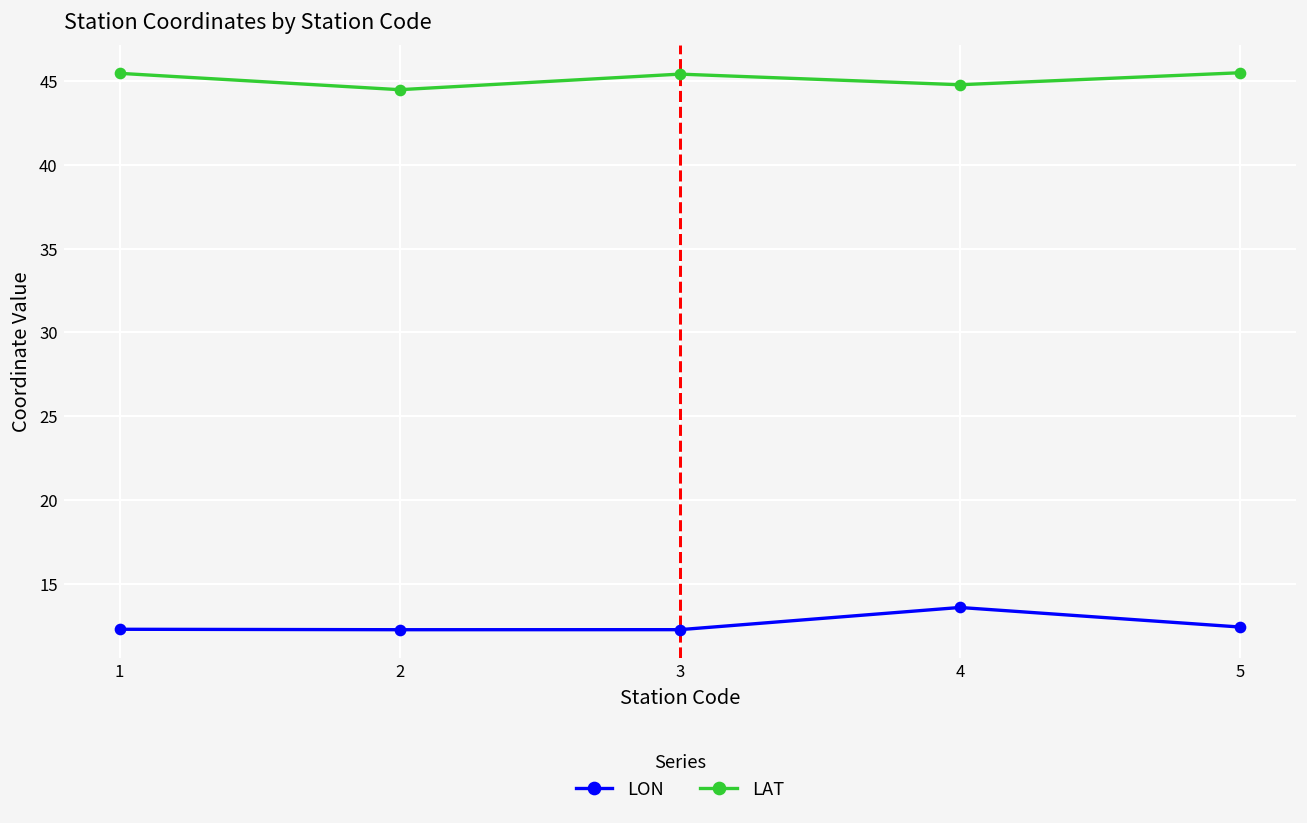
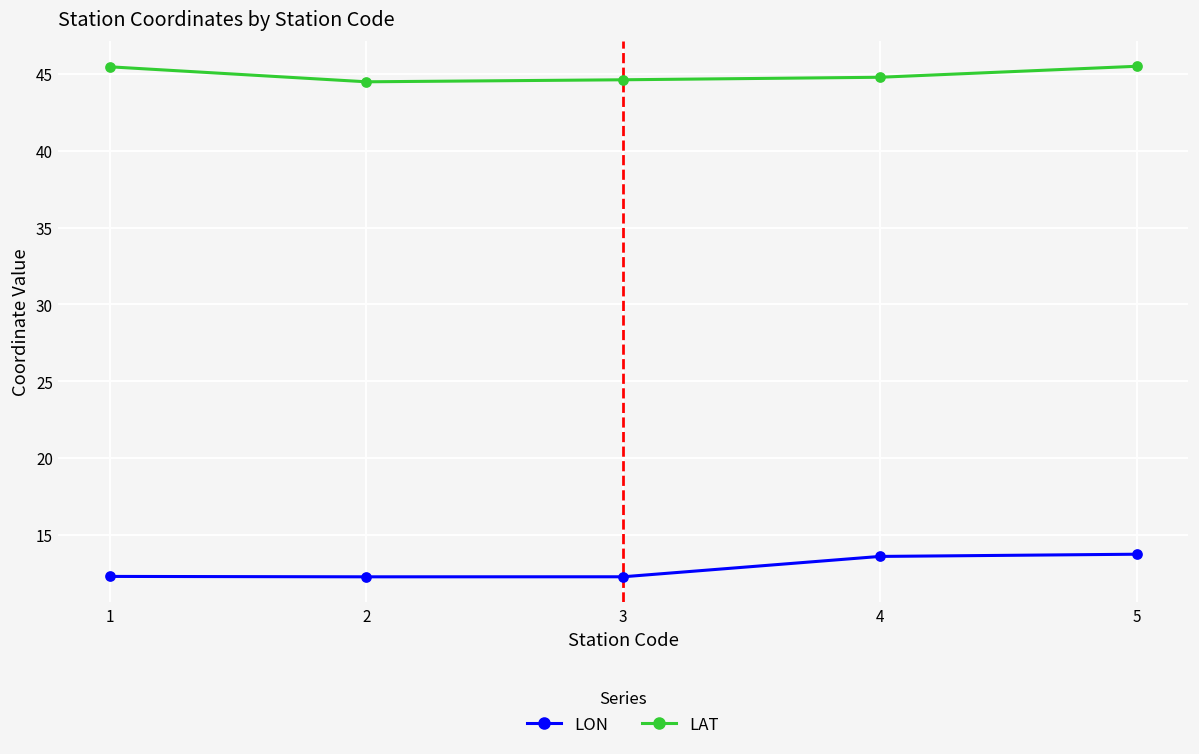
LAT, 3: 45.4 -> 44.6
LON, 5: 12.4 -> 13.7
